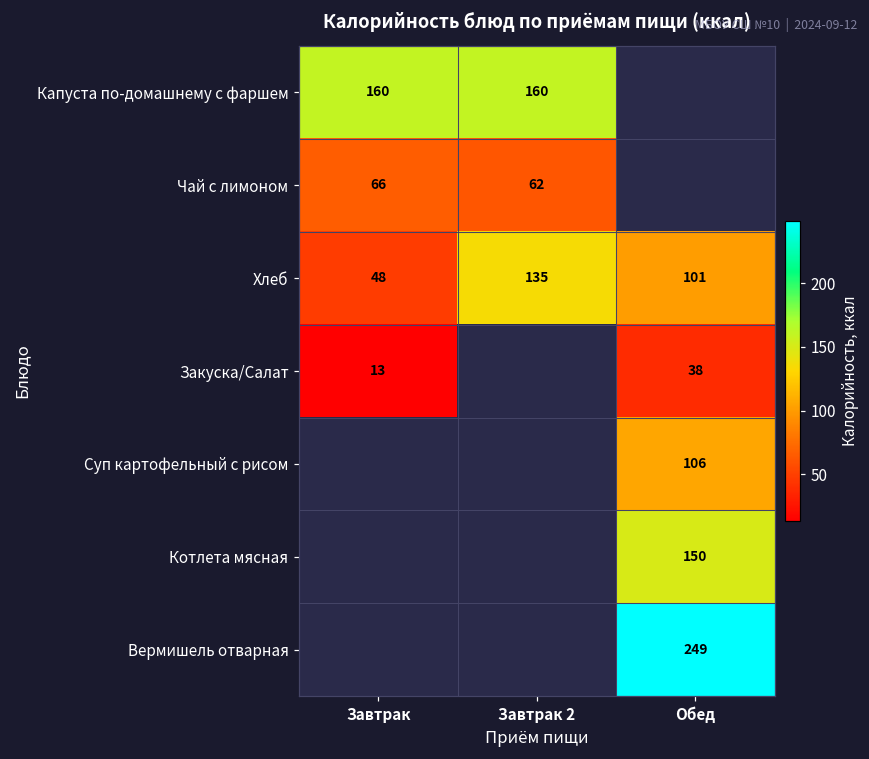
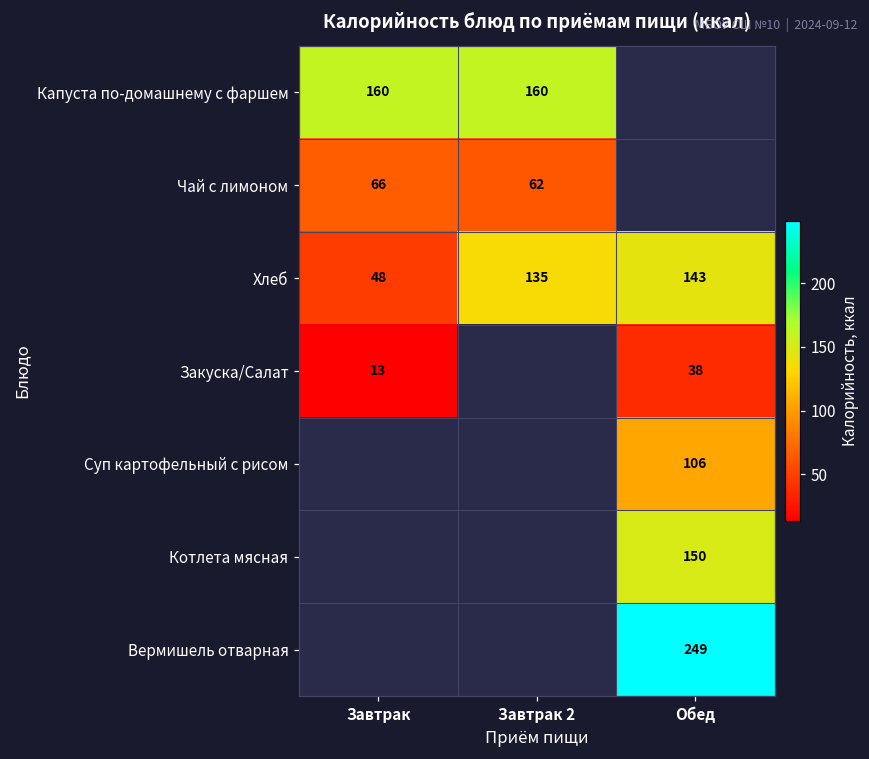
Хлеб, Обед: 101 -> 143
